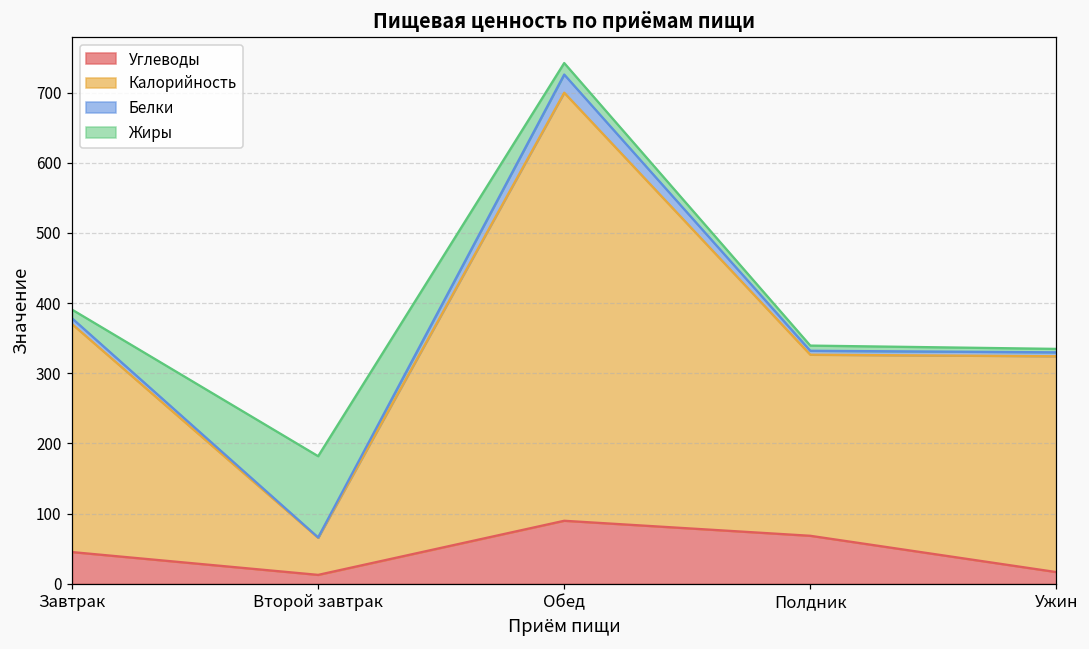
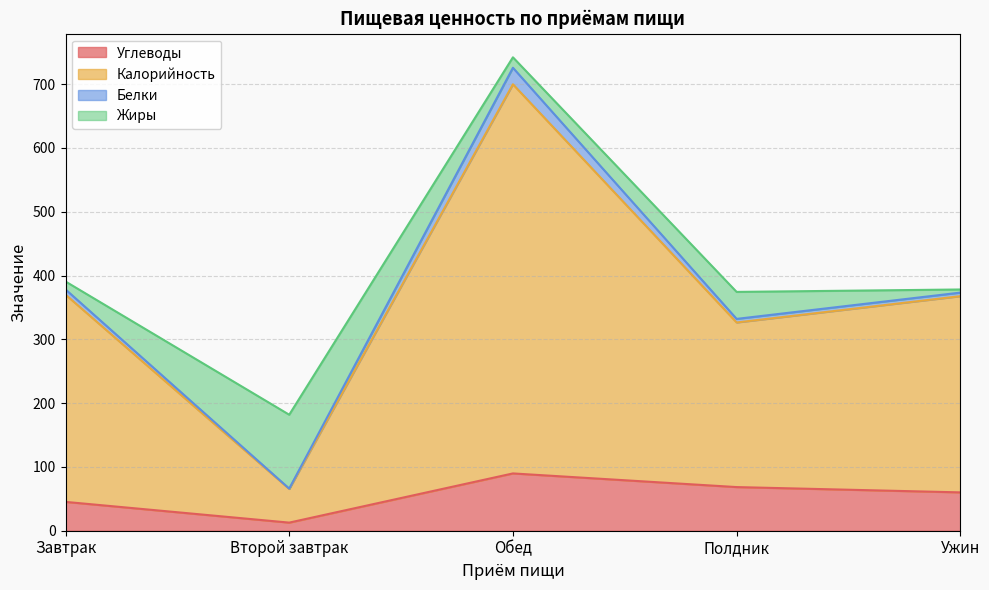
Жиры, Полдник: 10 -> 40
Углеводы, Ужин: 20 -> 60
